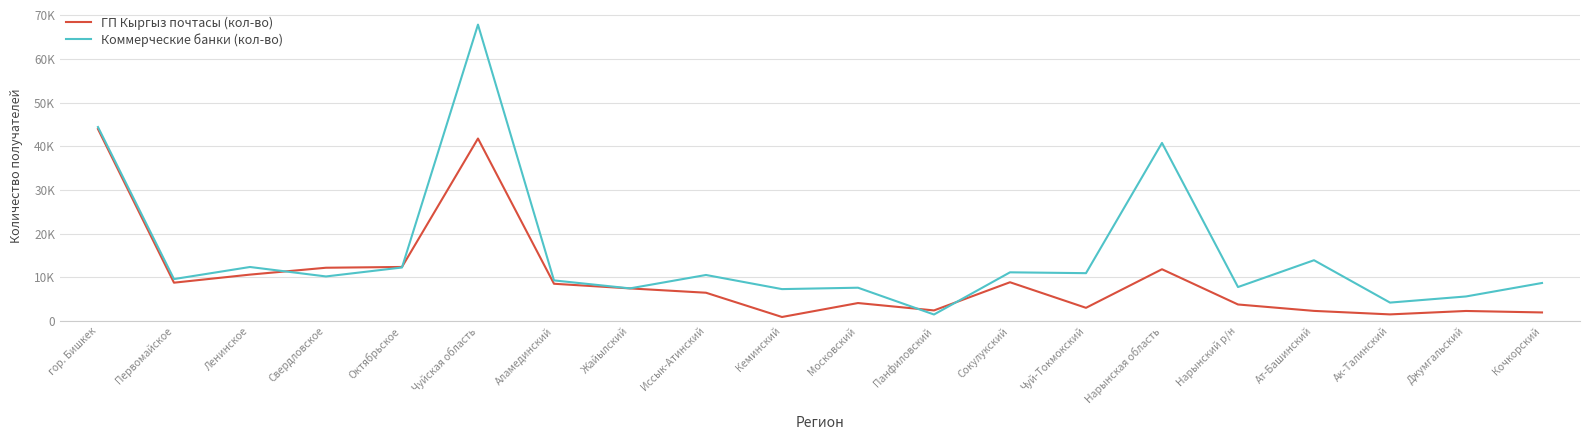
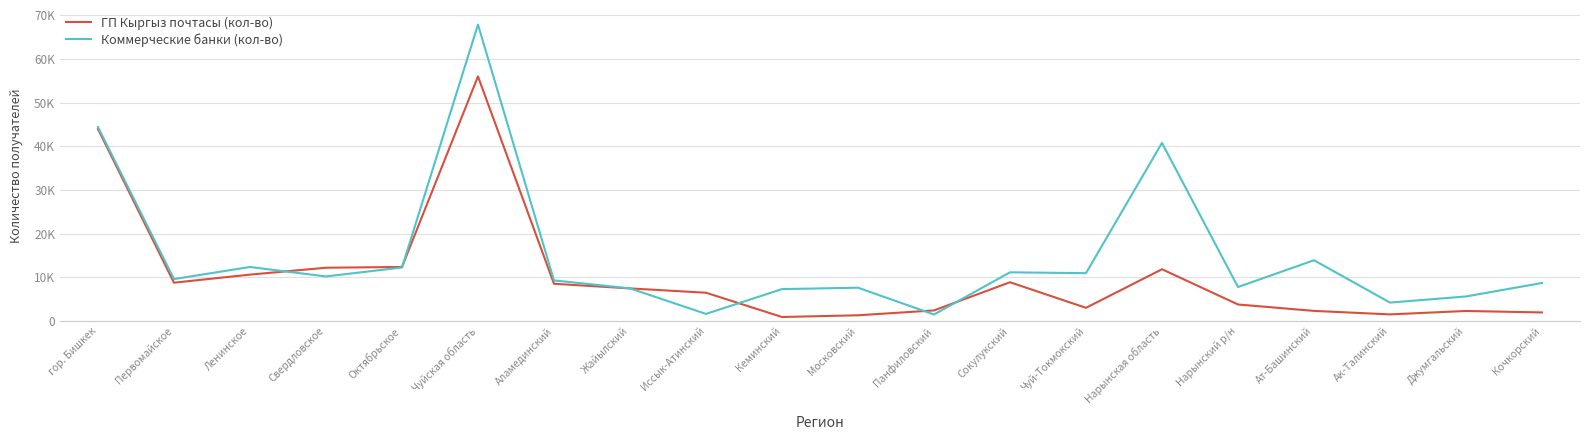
ГП Кыргыз почтасы (кол-во), Чуйская область: 42000 -> 56000
Коммерческие банки (кол-во), Иссык-Атинский: 11000 -> 2000
ГП Кыргыз почтасы (кол-во), Московский: 4000 -> 1000
